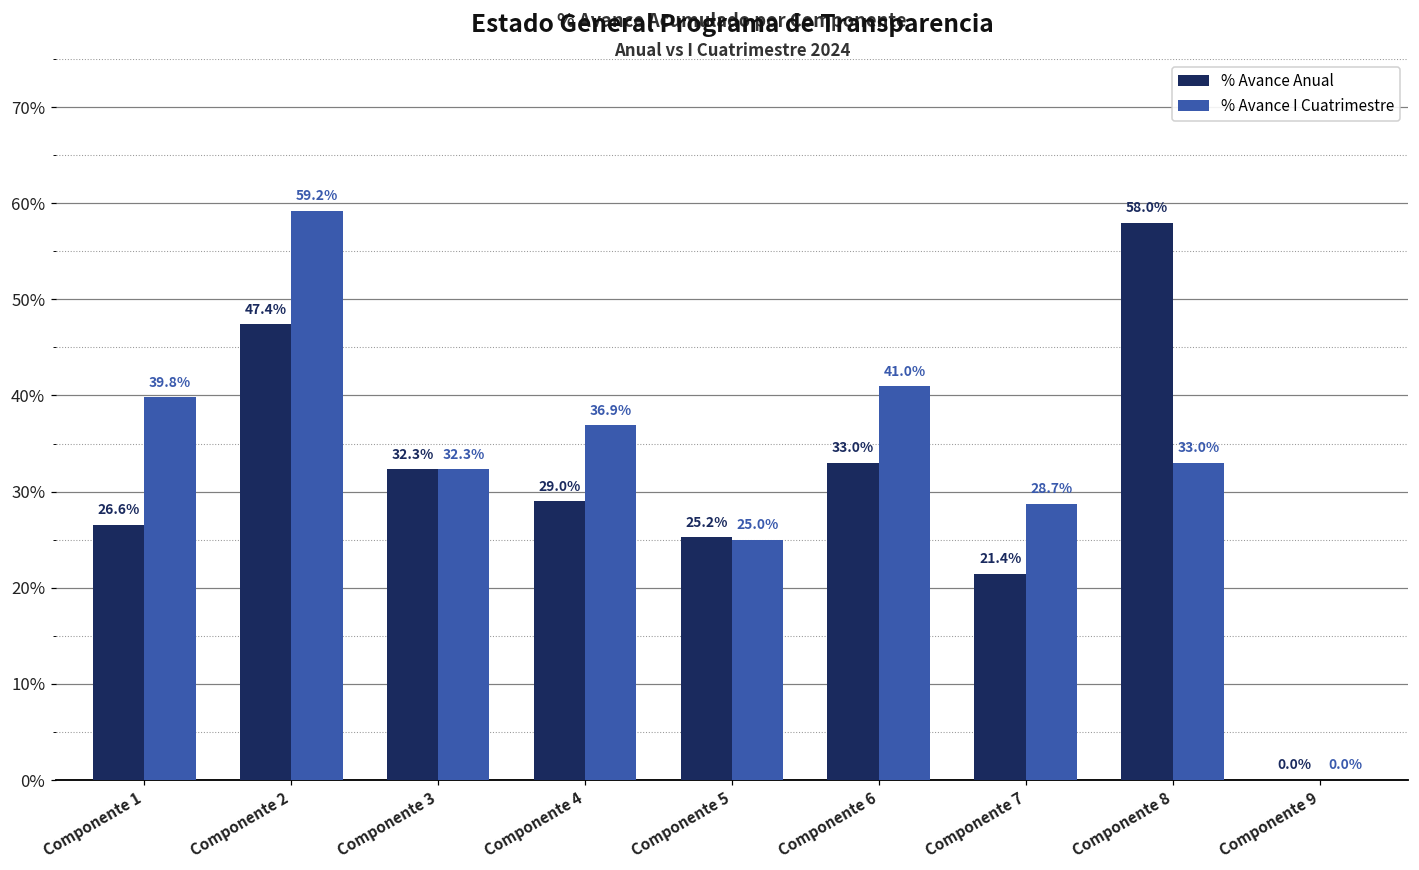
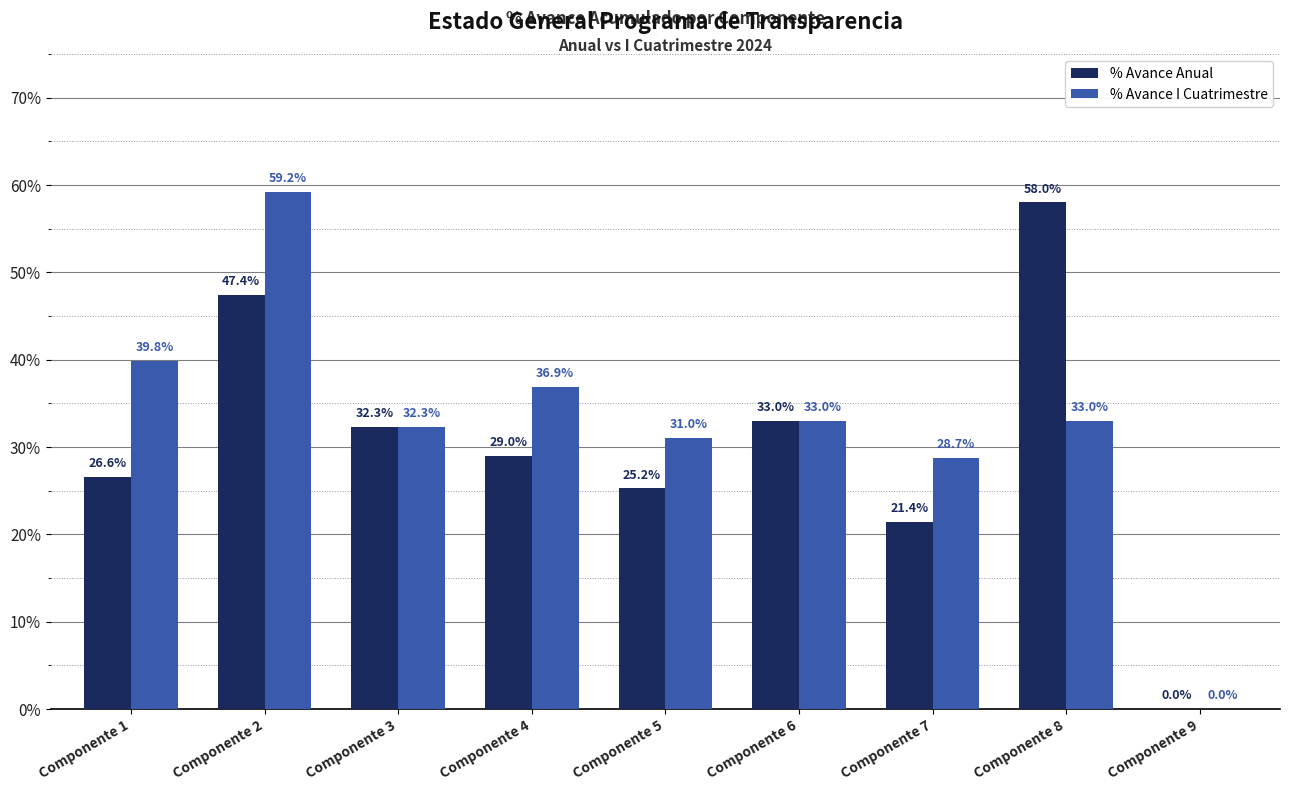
% Avance I Cuatrimestre, Componente 5: 25.0% -> 31.0%
% Avance I Cuatrimestre, Componente 6: 41.0% -> 33.0%
